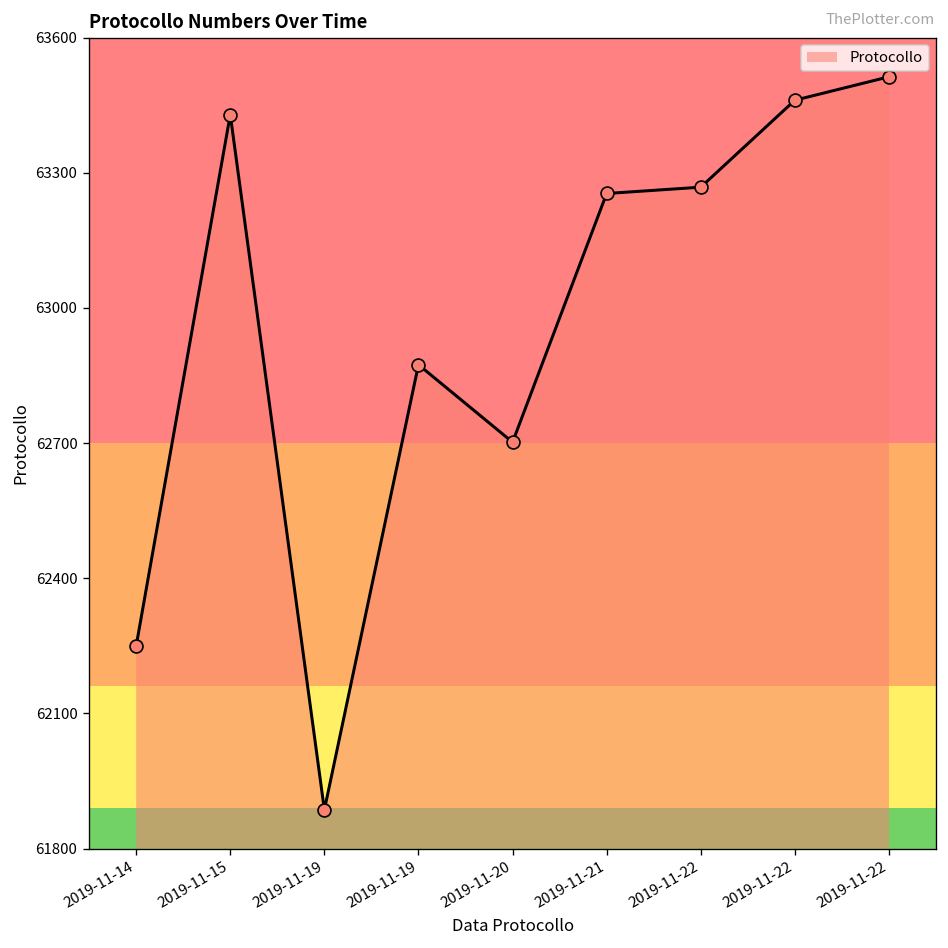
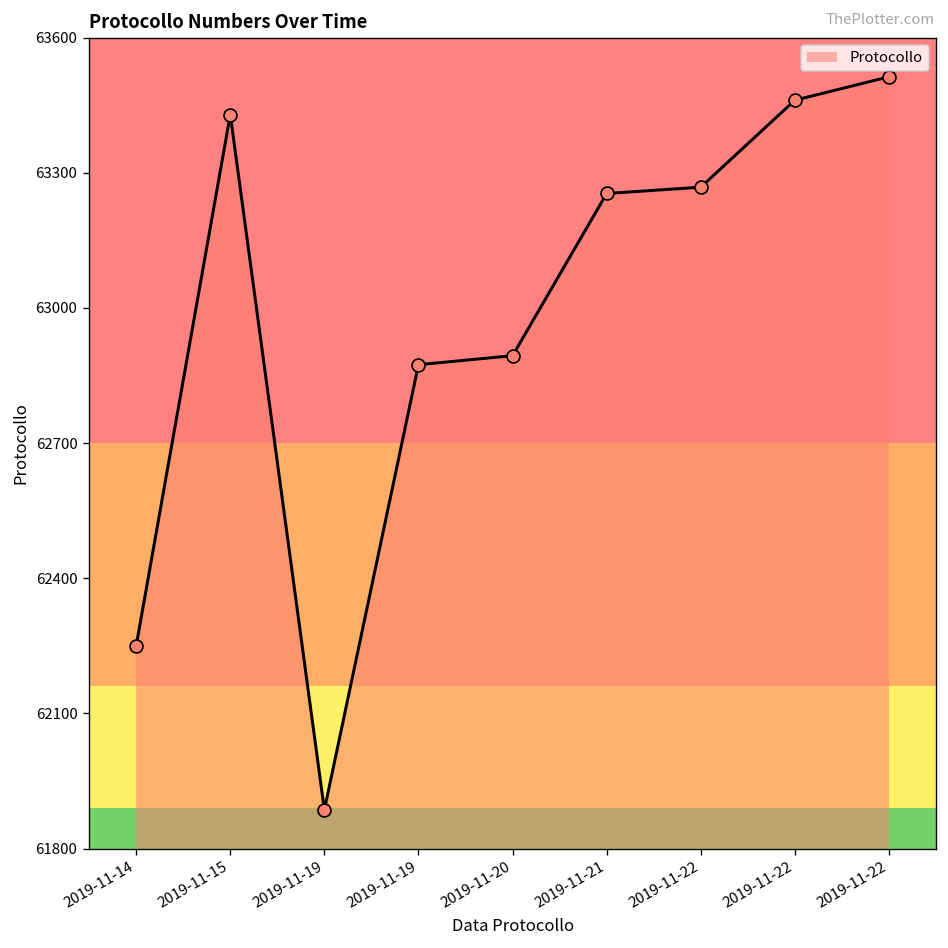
2019-11-20: 62700 -> 62890
